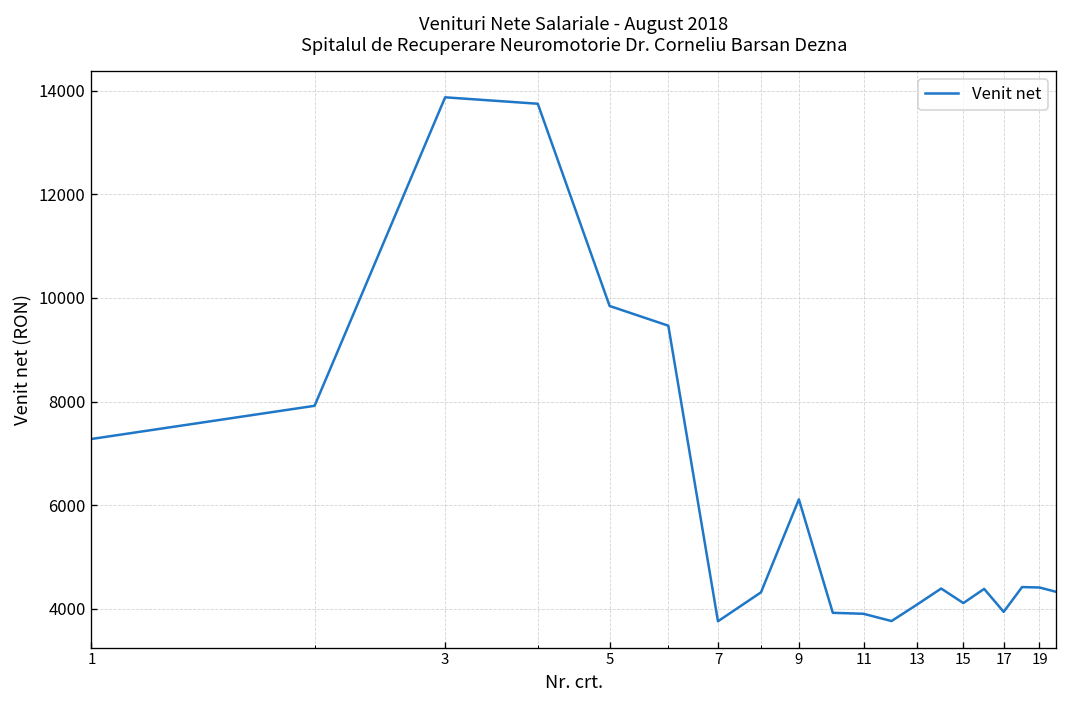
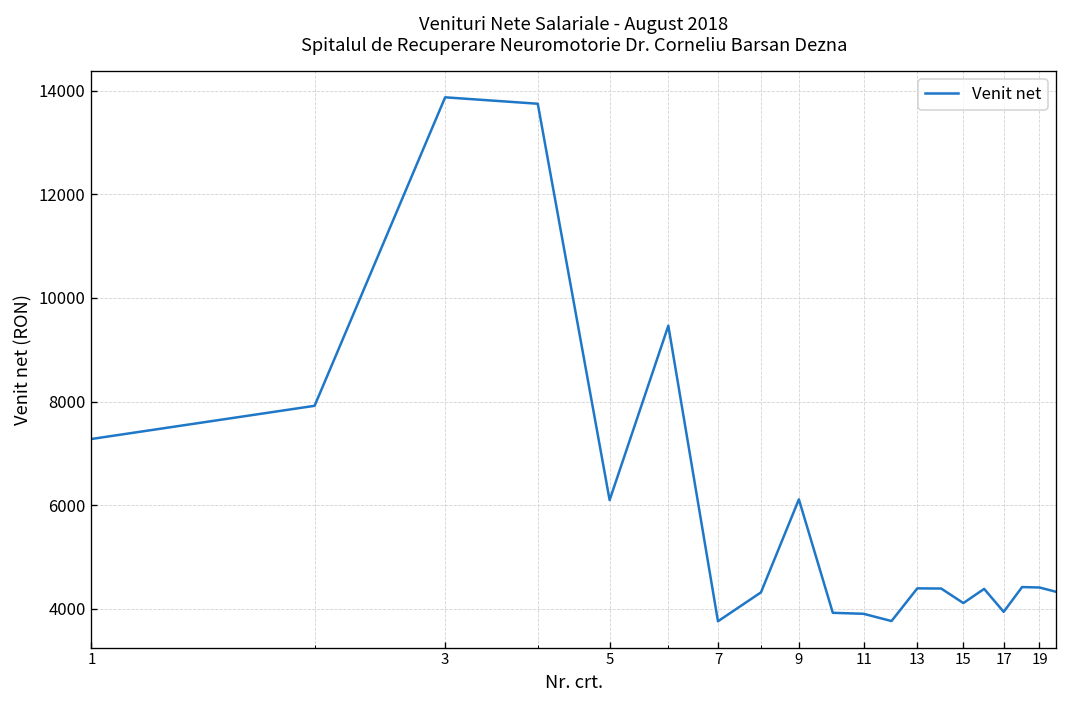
5: 9800 -> 6100
13: 4100 -> 4400
